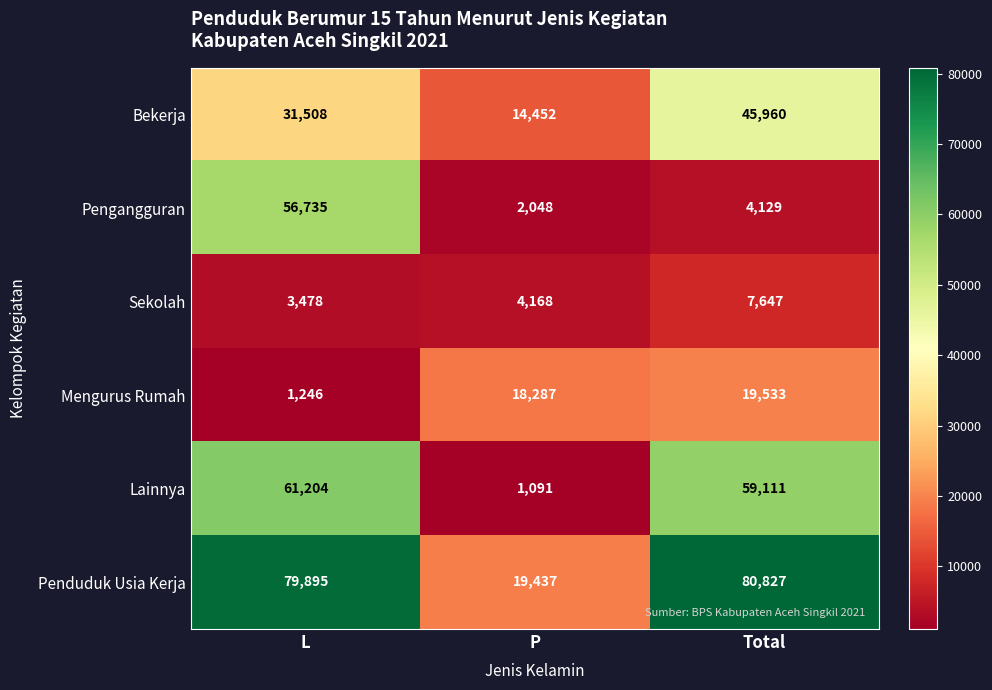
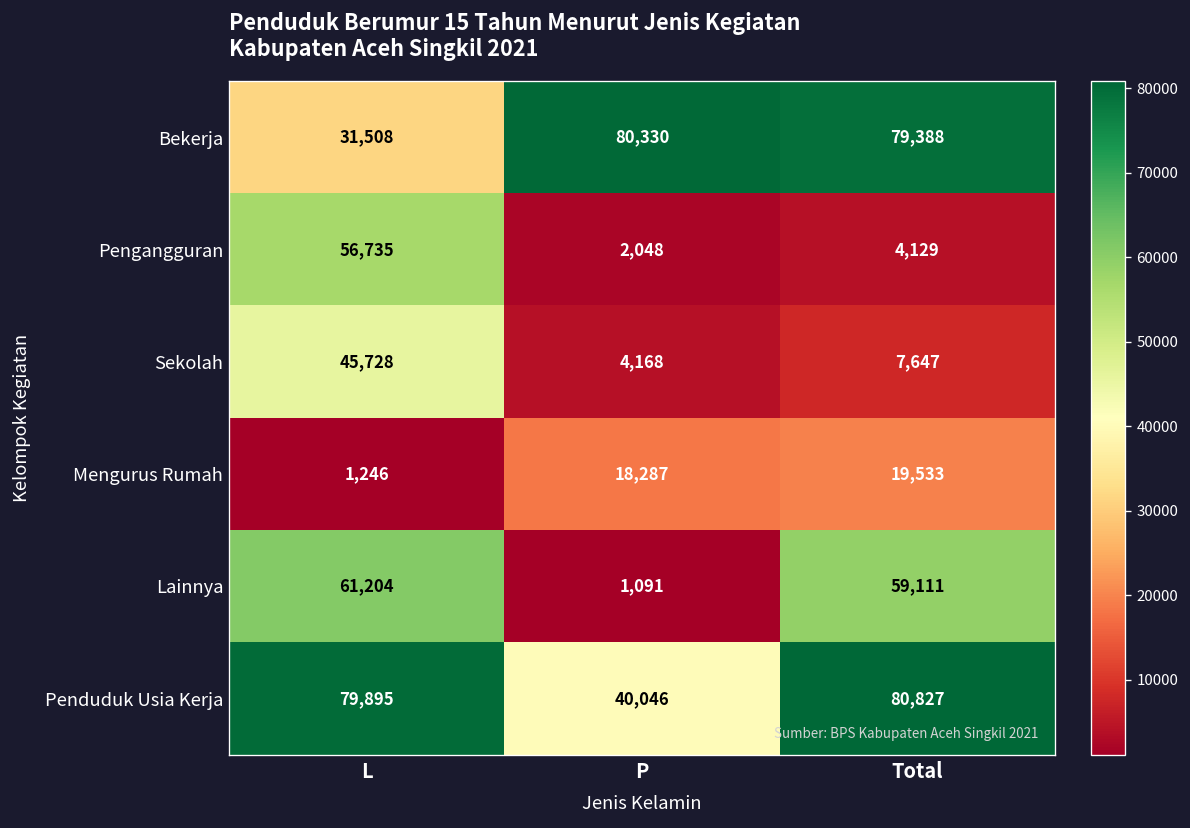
Bekerja, P: 14,452 -> 80,330
Bekerja, Total: 45,960 -> 79,388
Sekolah, L: 3,478 -> 45,728
Penduduk Usia Kerja, P: 19,437 -> 40,046
